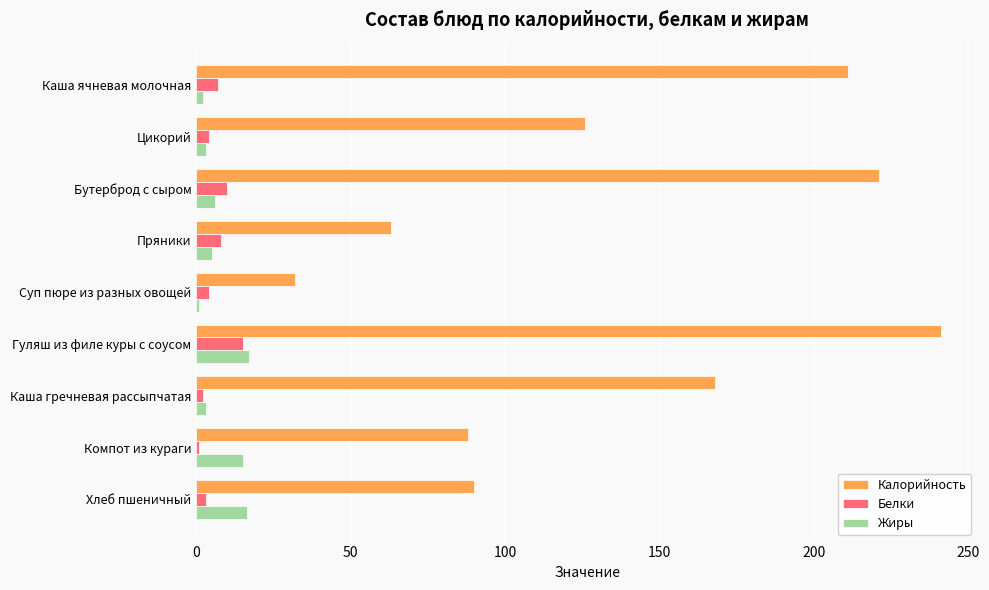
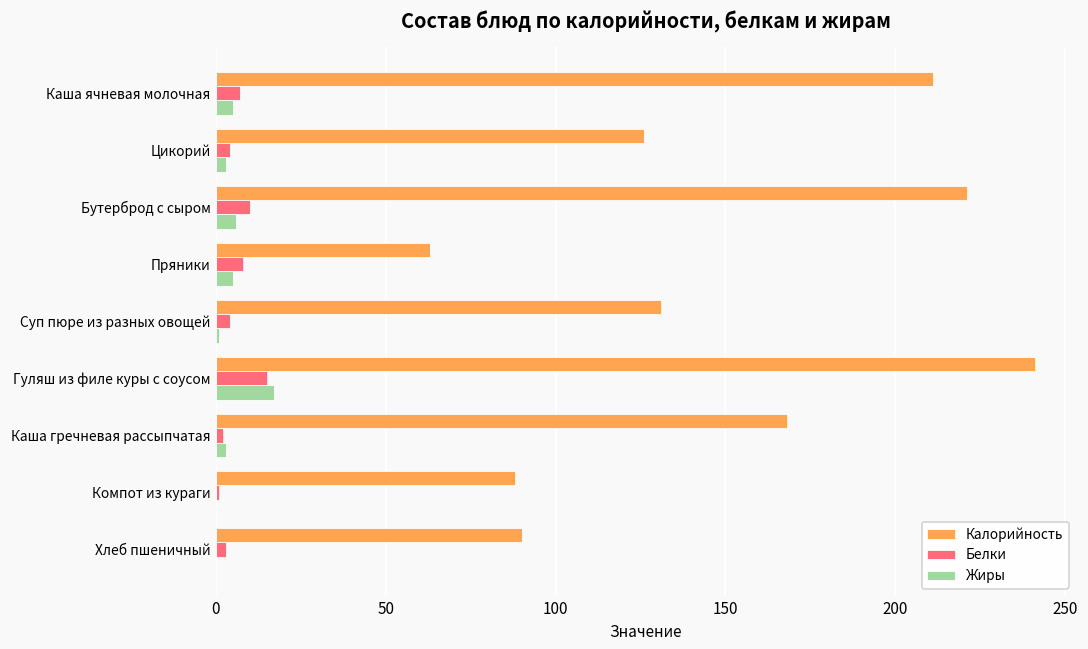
Жиры, Каша ячневая молочная: 2 -> 5
Калорийность, Суп пюре из разных овощей: 32 -> 131
Жиры, Компот из кураги: 15 -> 0
Жиры, Хлеб пшеничный: 16 -> 0
